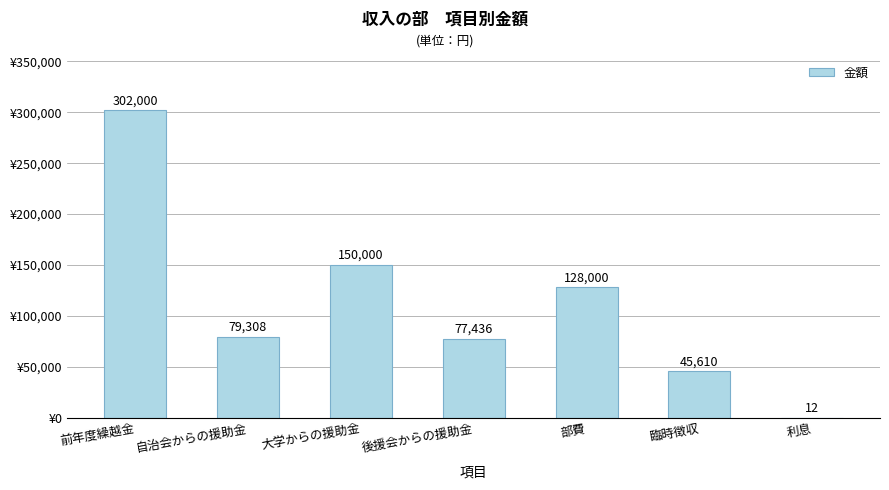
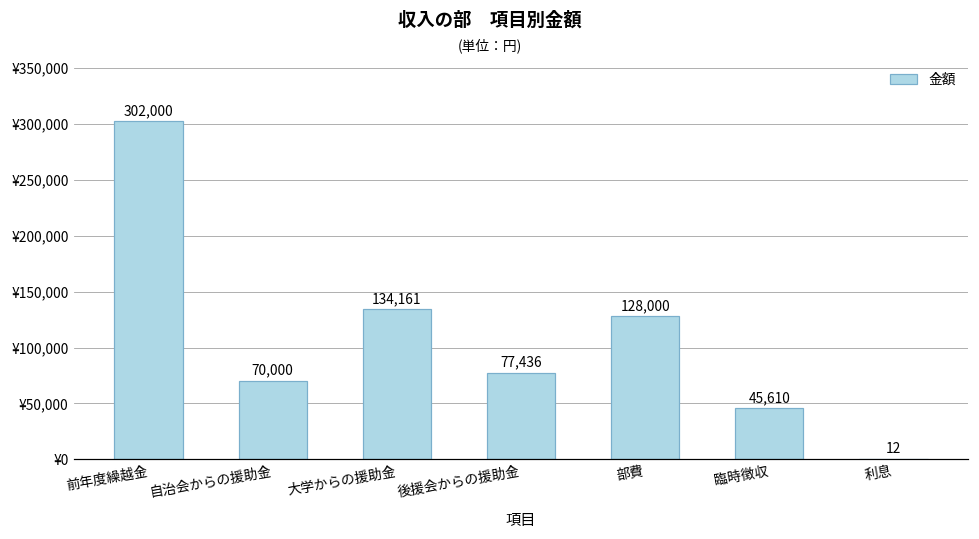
自治会からの援助金: 79,308 -> 70,000
大学からの援助金: 150,000 -> 134,161
